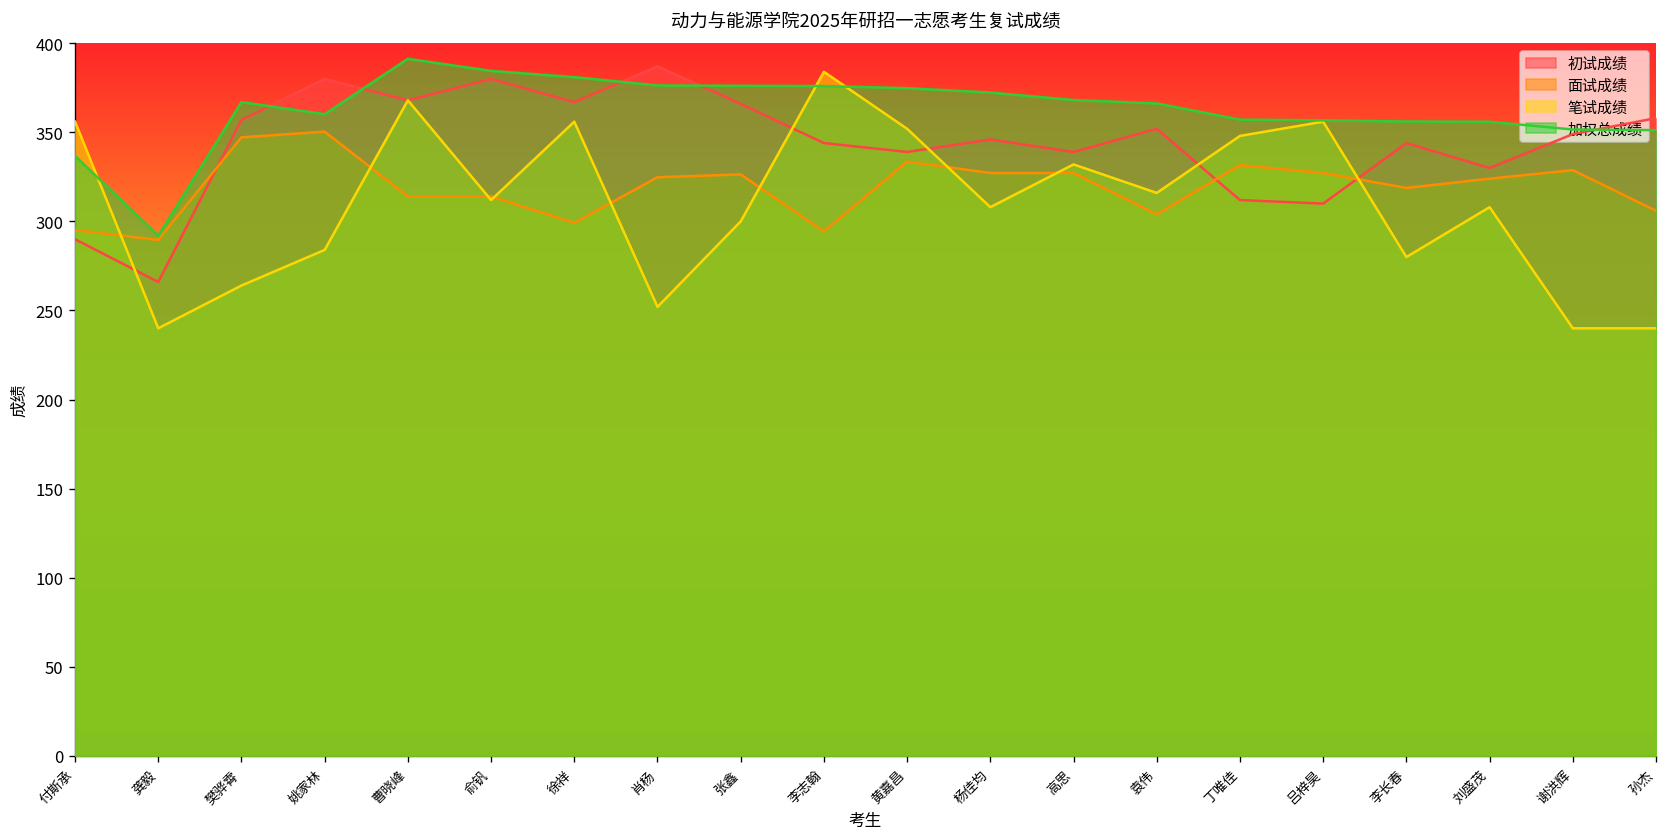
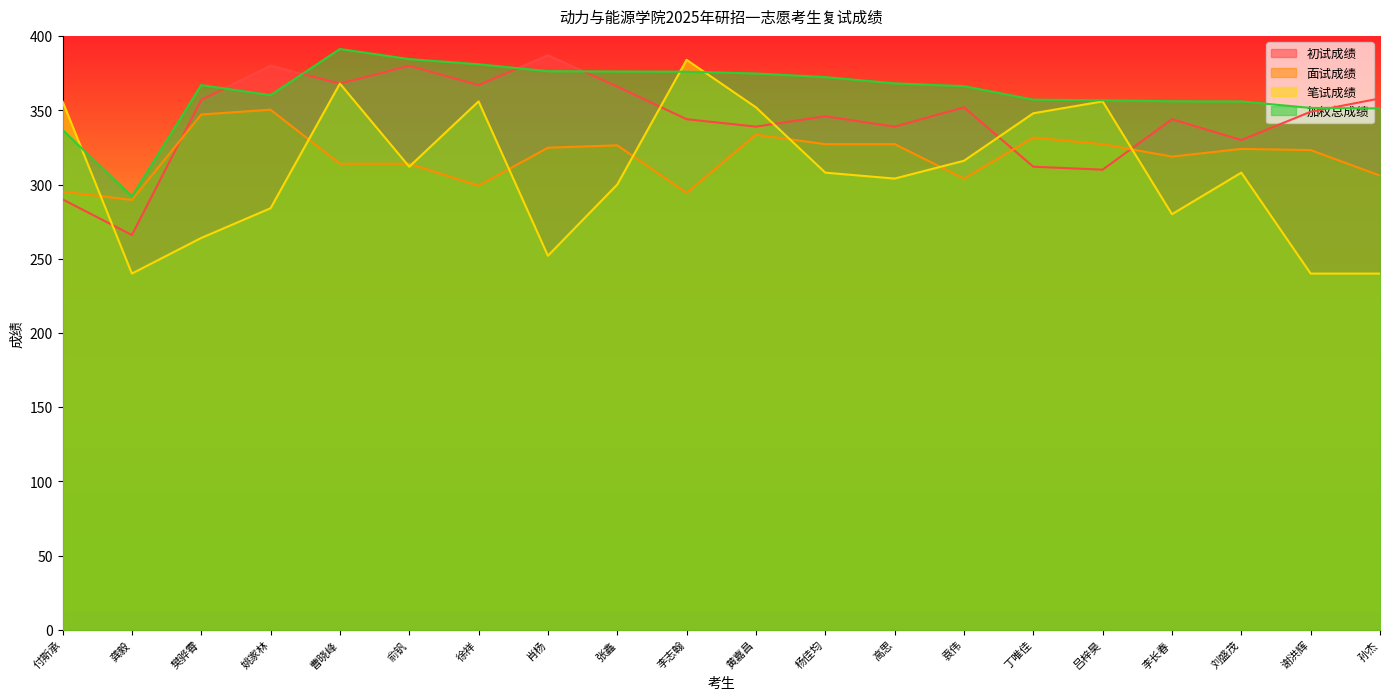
笔试成绩, 高思: 332 -> 304
面试成绩, 谢洪辉: 329 -> 323
